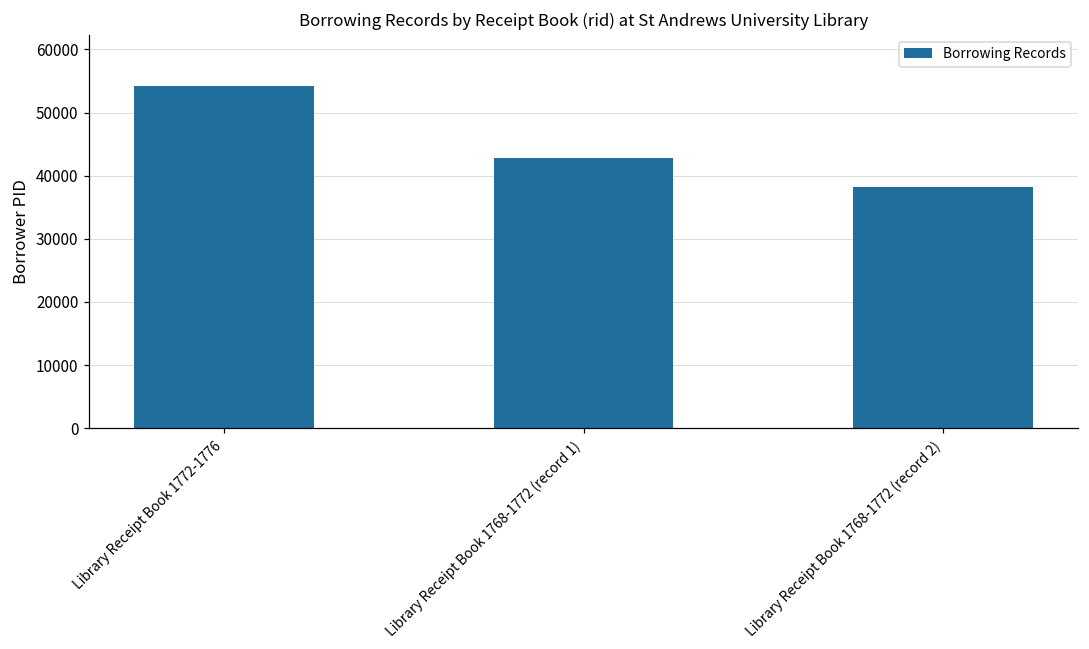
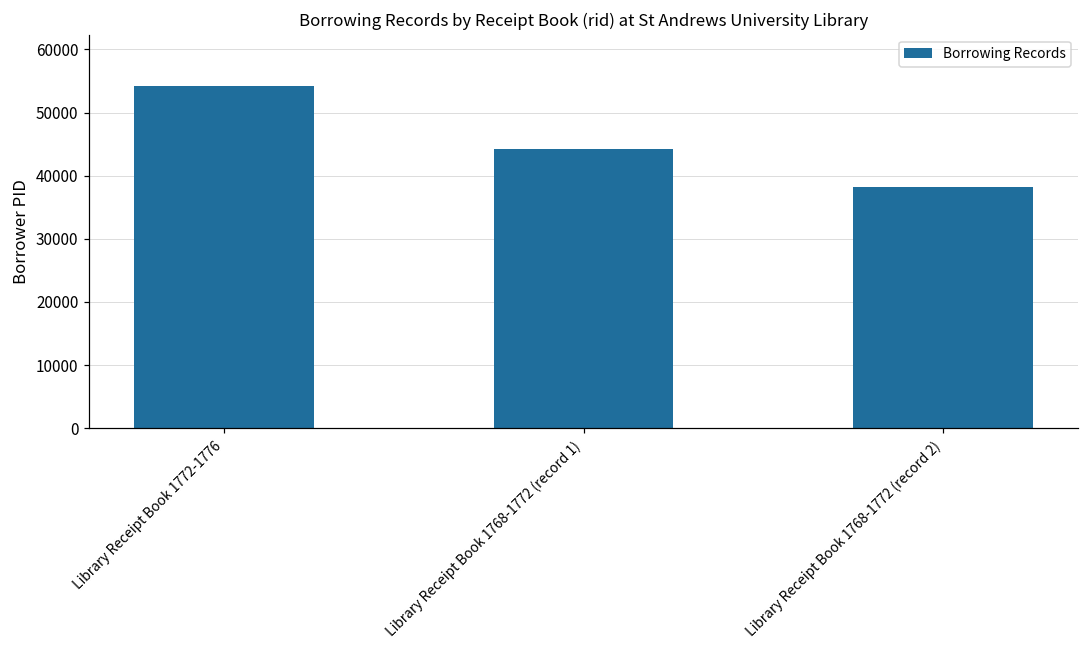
Library Receipt Book 1768-1772 (record 1): 43000 -> 44000
